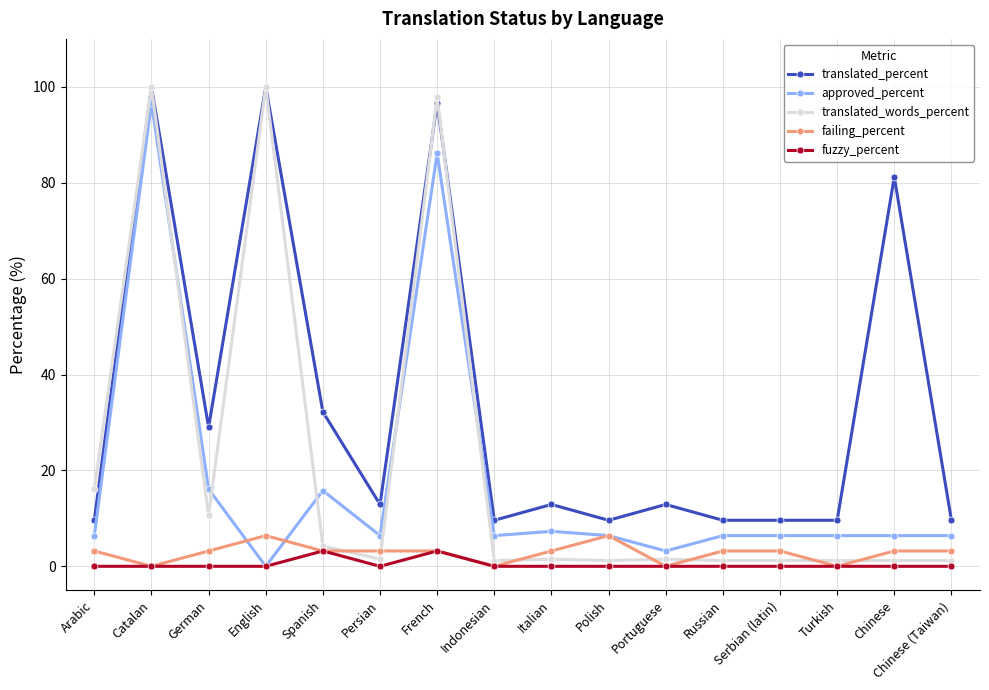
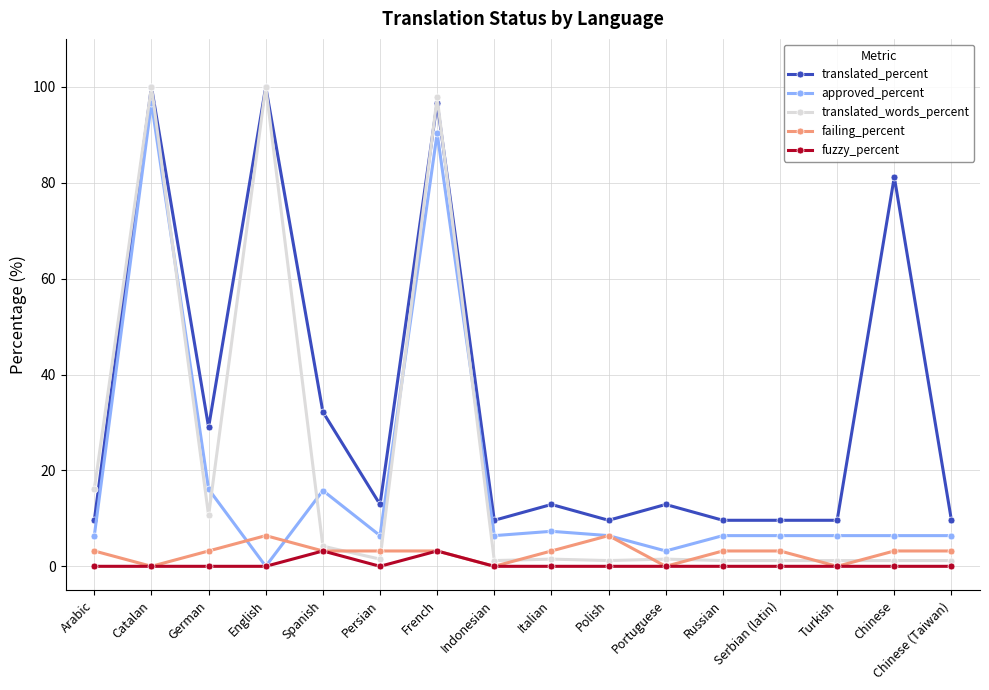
approved_percent, French: 86 -> 90
